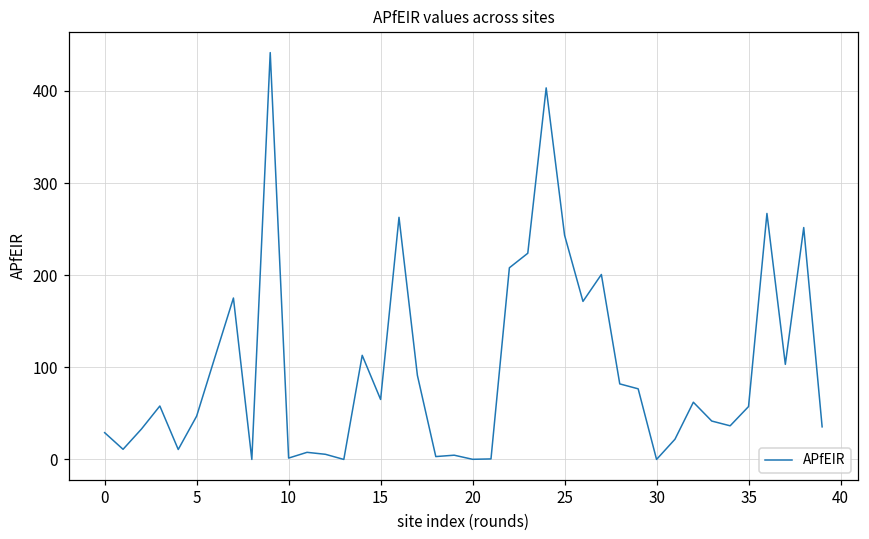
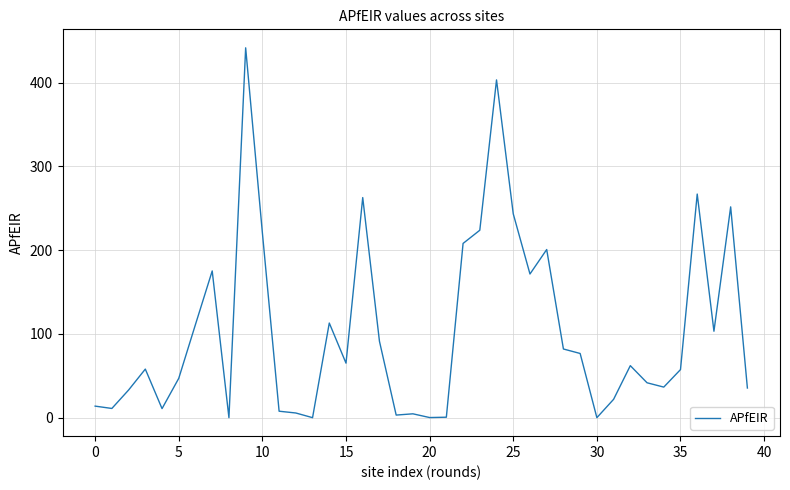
0: 30 -> 10
10: 0 -> 220
